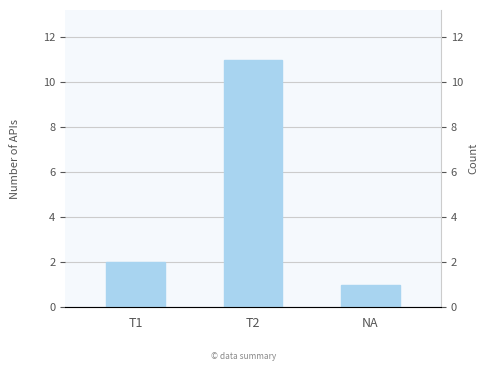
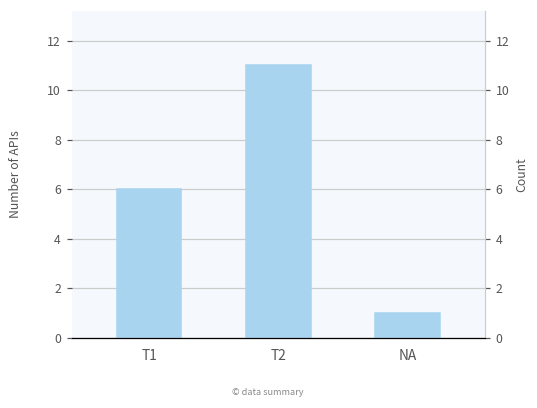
T1: 2 -> 6
